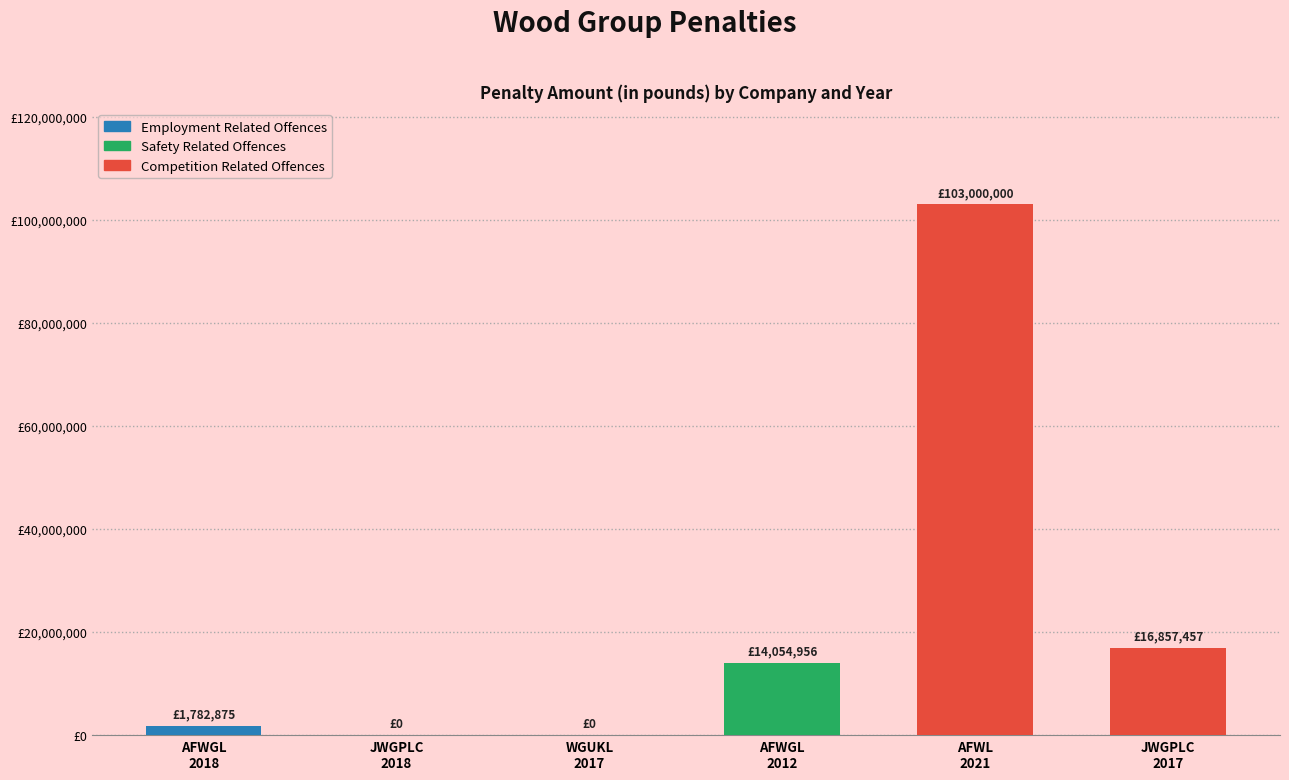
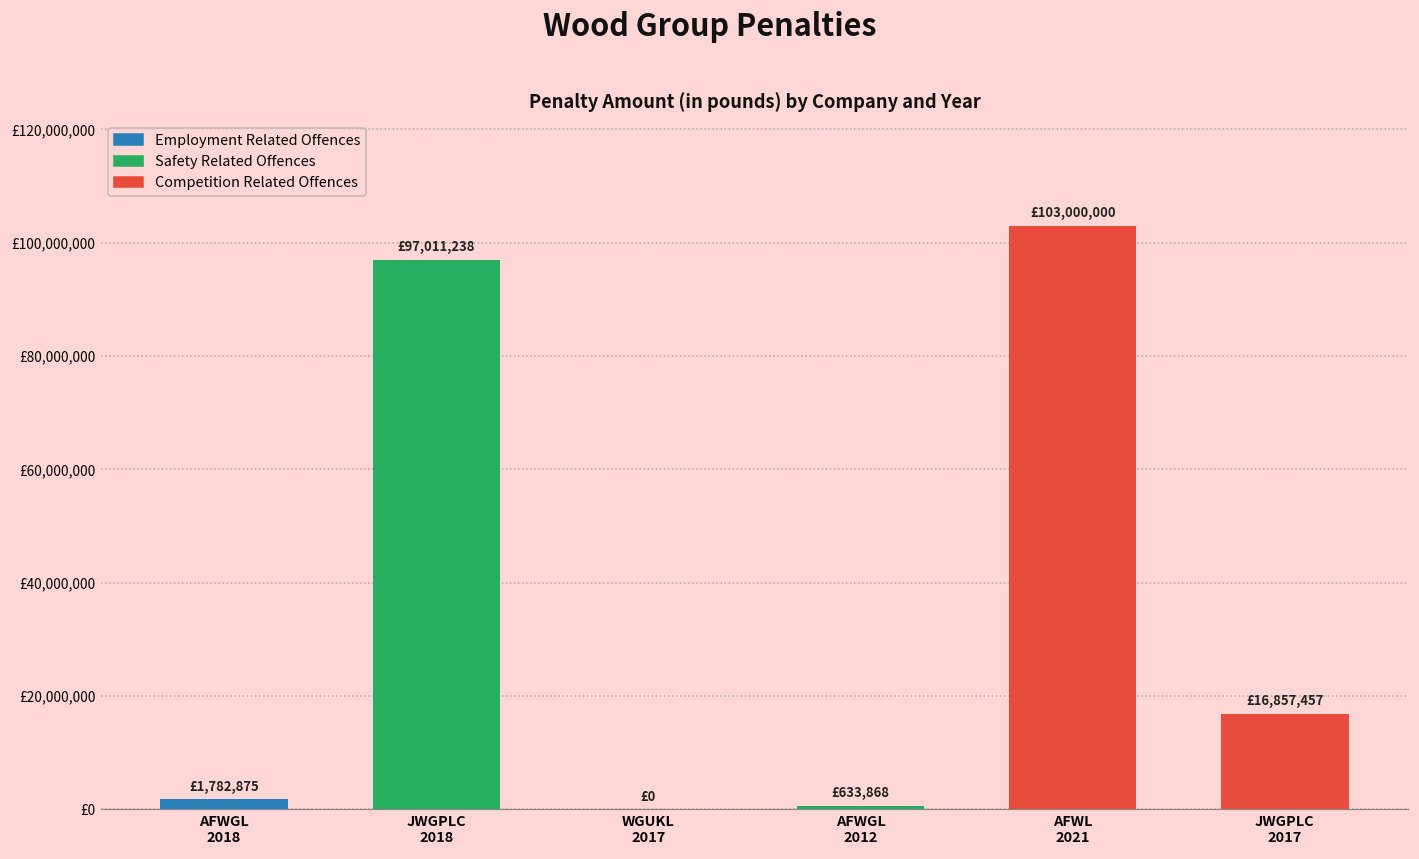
JWGPLC 2018: £0 -> £97,011,238
AFWGL 2012: £14,054,956 -> £633,868
